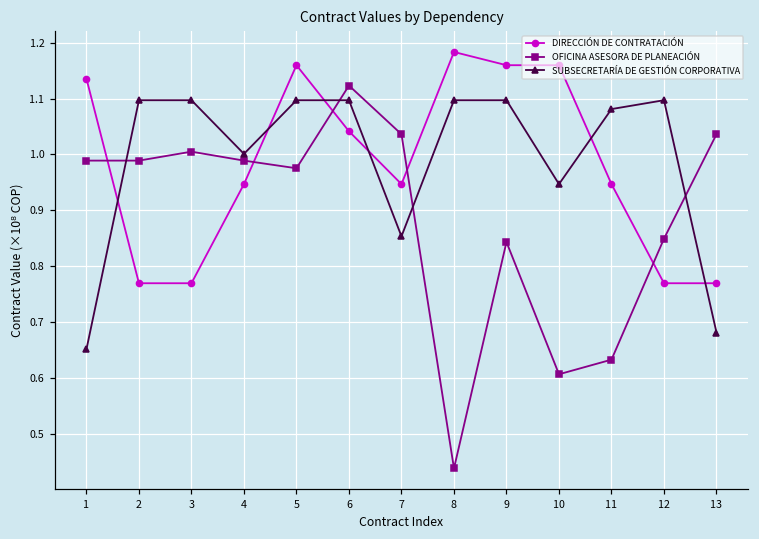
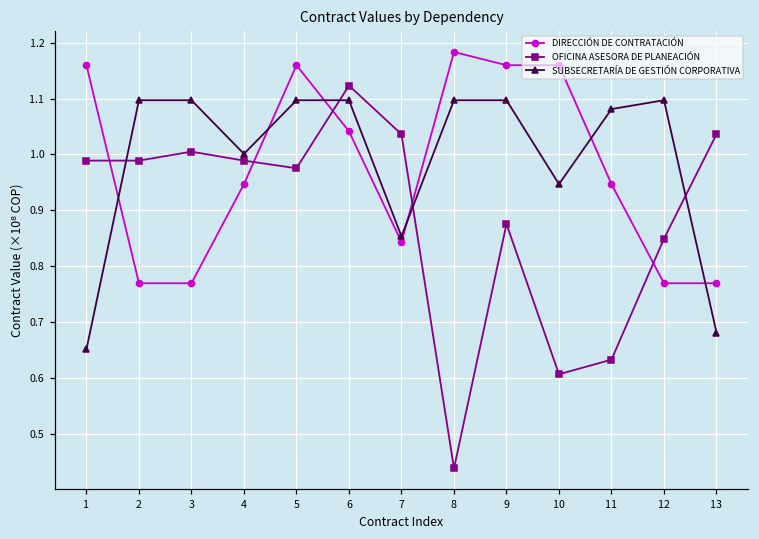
DIRECCIÓN DE CONTRATACIÓN, 1: 1.14 -> 1.16
DIRECCIÓN DE CONTRATACIÓN, 7: 0.95 -> 0.84
OFICINA ASESORA DE PLANEACIÓN, 9: 0.84 -> 0.88
